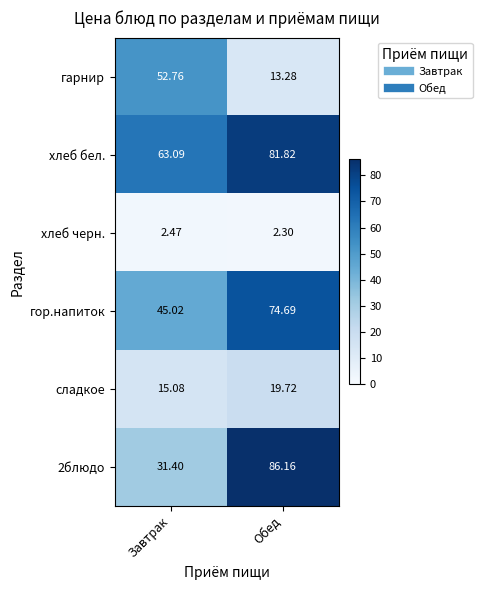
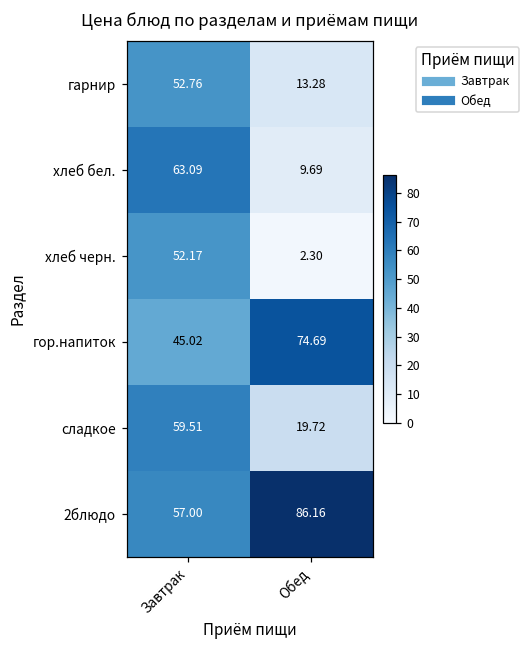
хлеб бел., Обед: 81.82 -> 9.69
хлеб черн., Завтрак: 2.47 -> 52.17
сладкое, Завтрак: 15.08 -> 59.51
2блюдо, Завтрак: 31.40 -> 57.00
